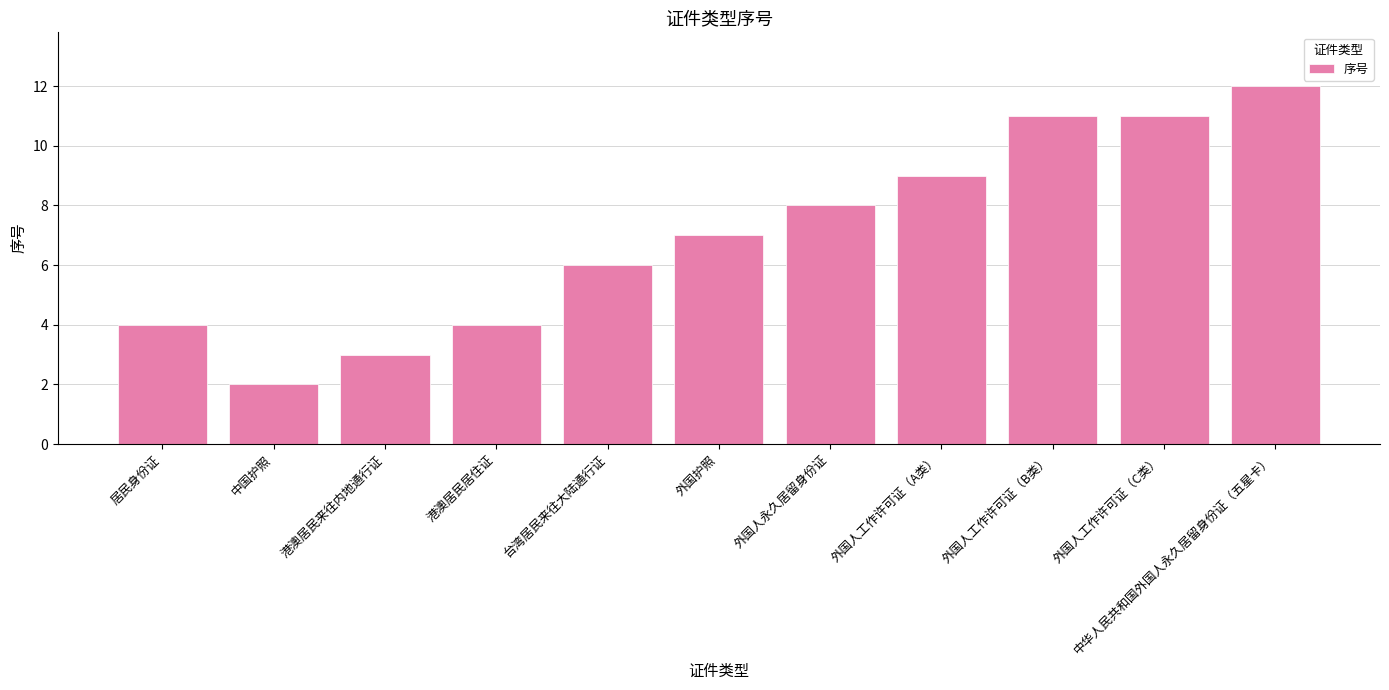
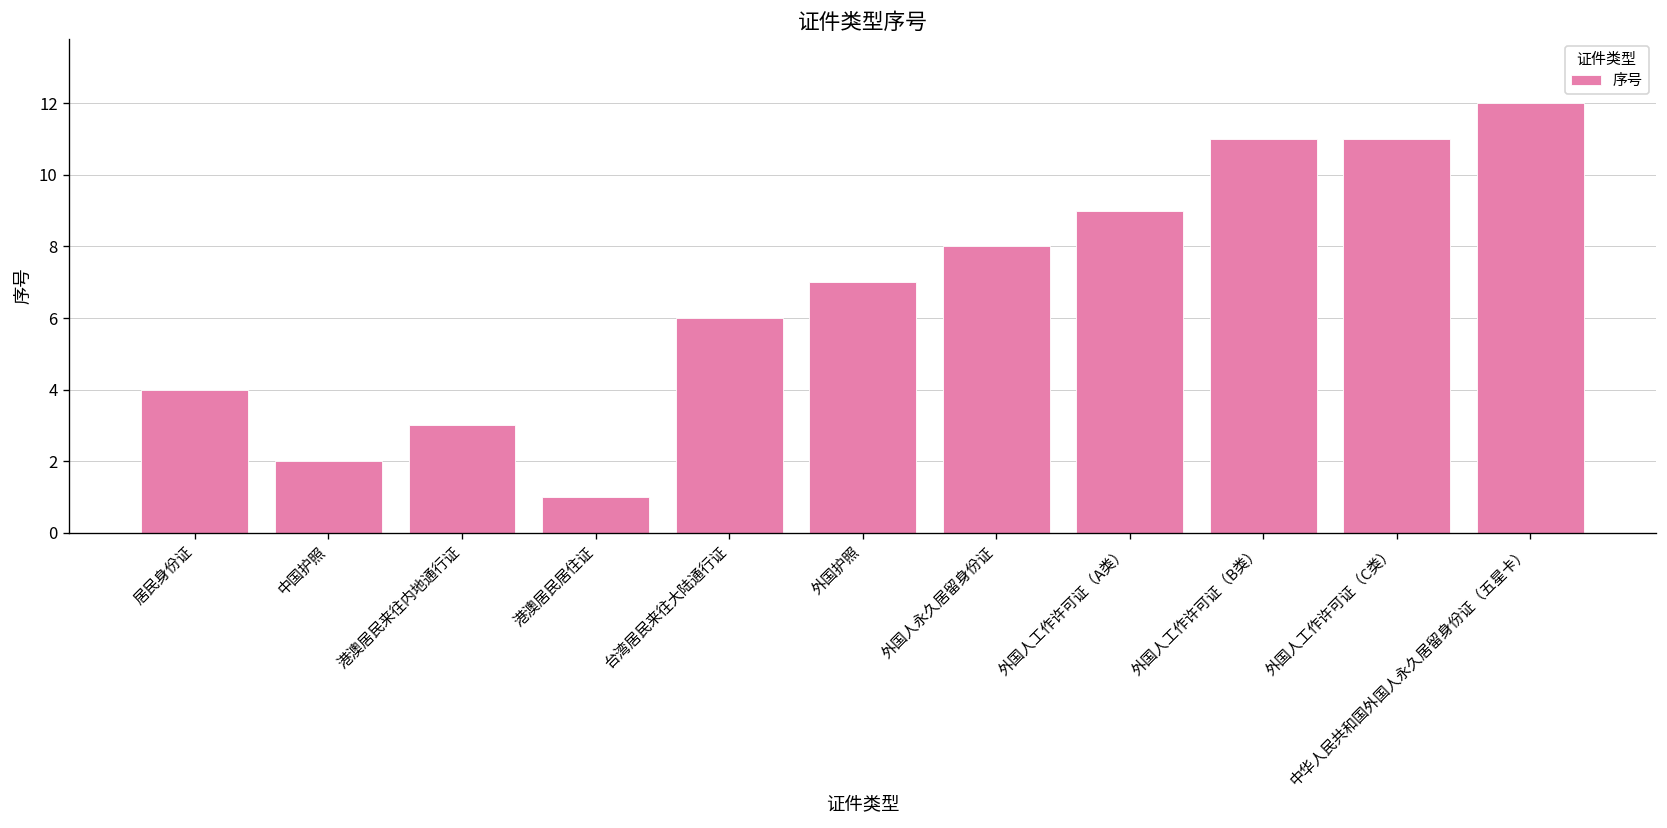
港澳居民居住证: 4 -> 1
